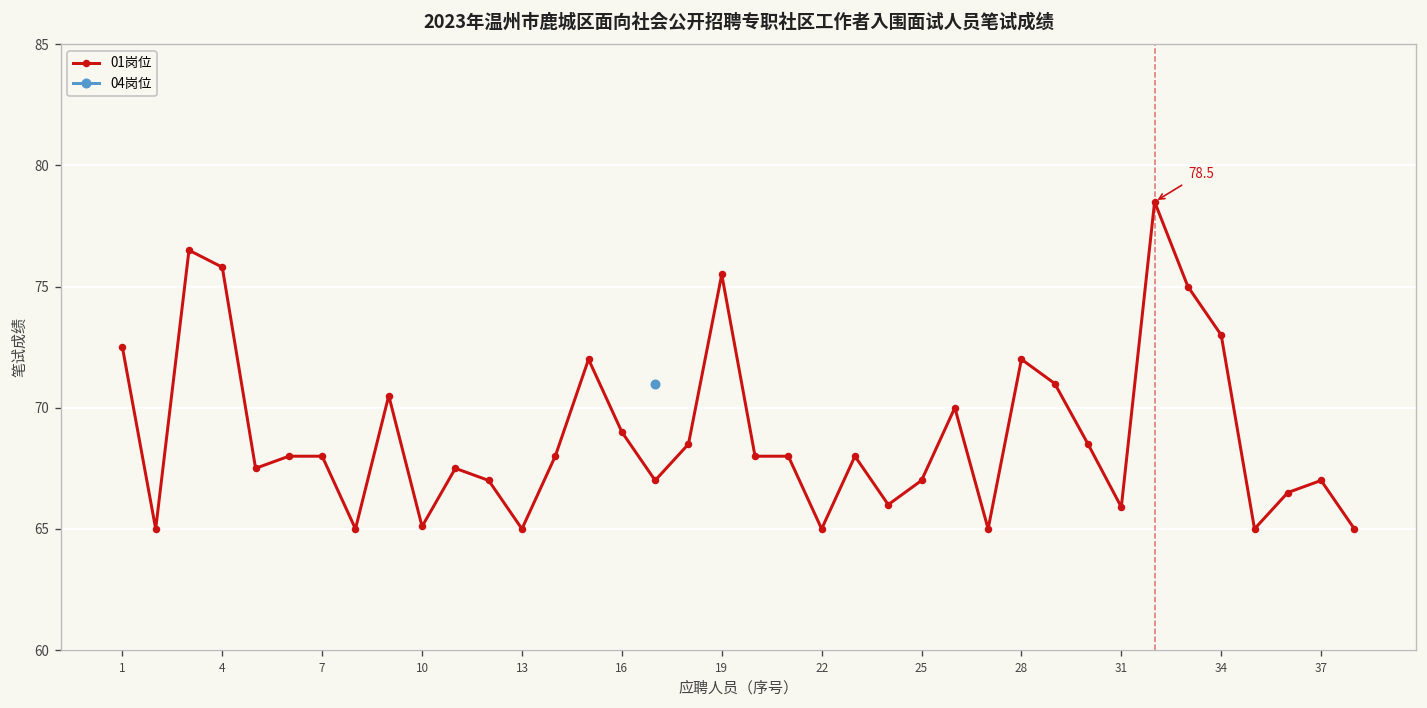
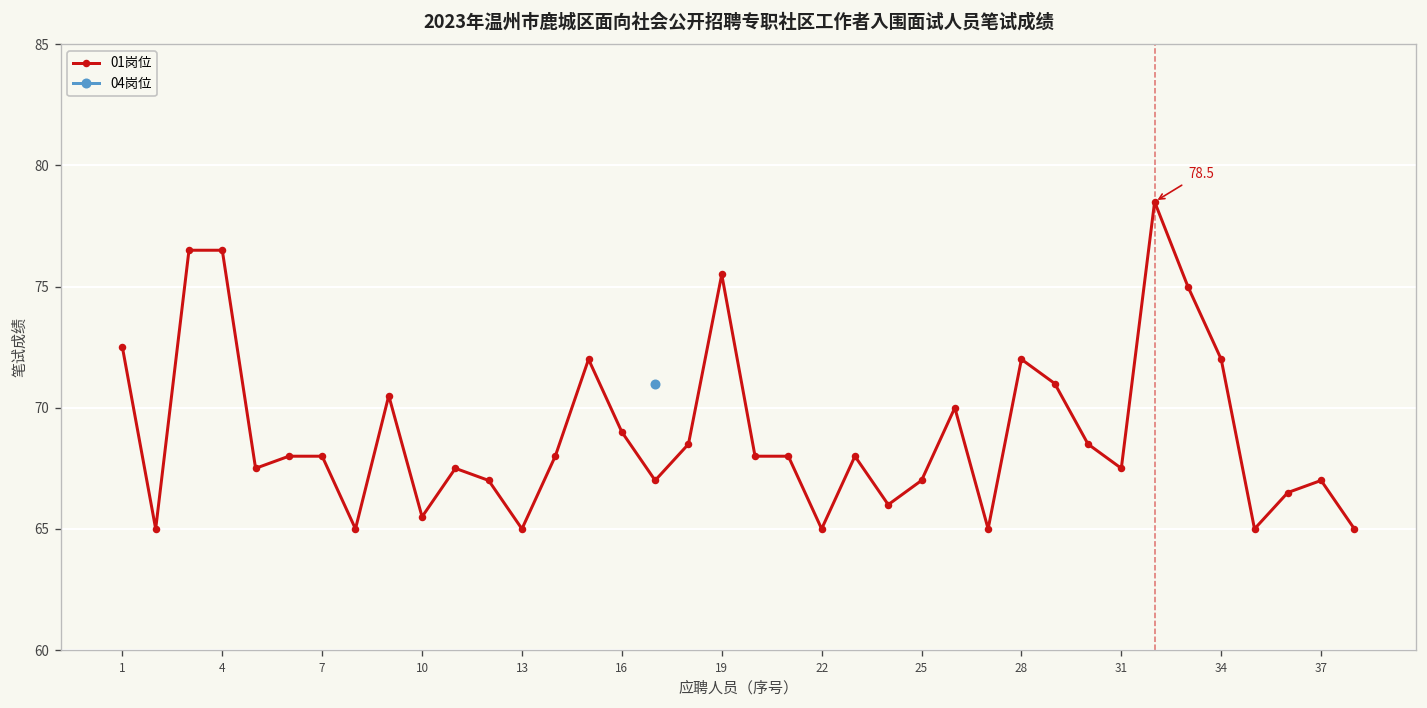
01岗位, 4: 75.8 -> 76.5
01岗位, 10: 65.1 -> 65.5
01岗位, 31: 65.9 -> 67.5
01岗位, 34: 73 -> 72
